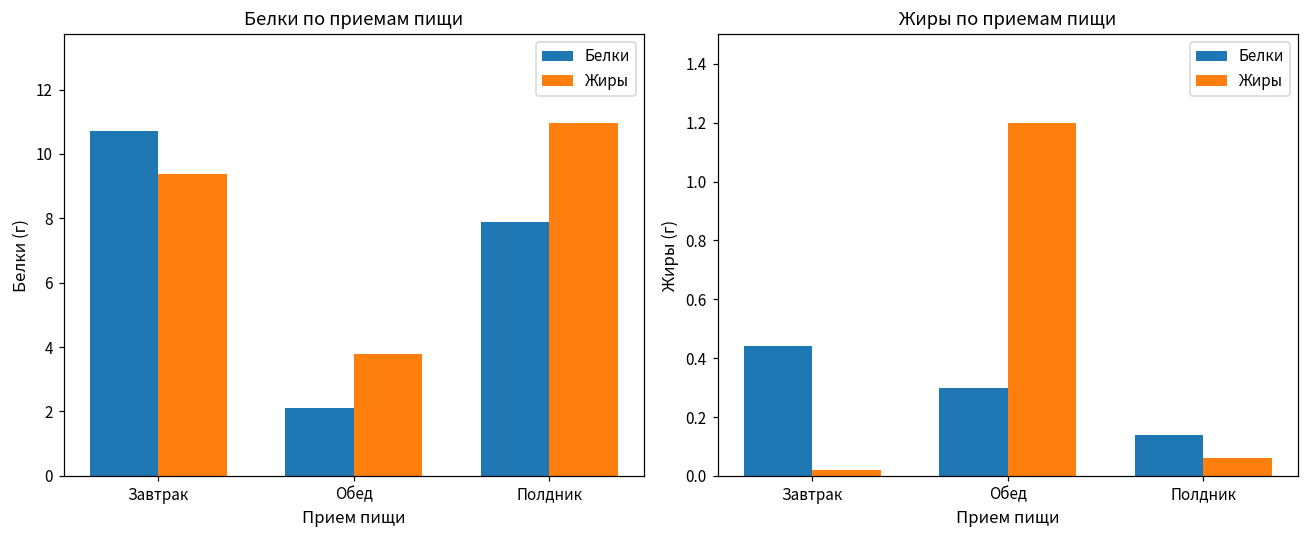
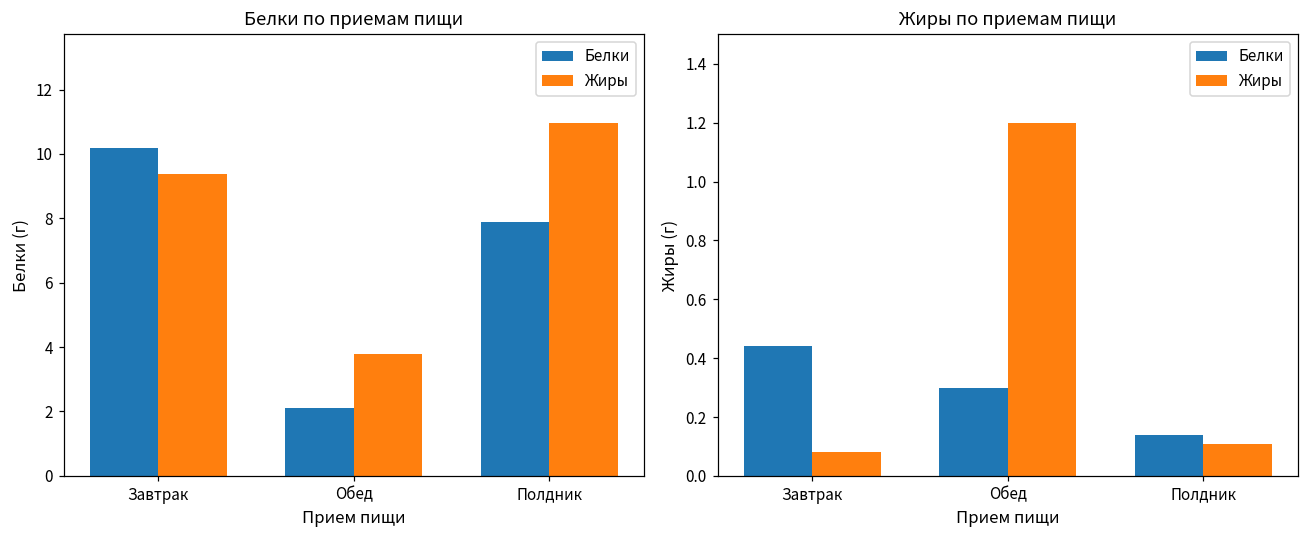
Белки по приемам пищи, Белки, Завтрак: 10.7 -> 10.2
Жиры по приемам пищи, Жиры, Завтрак: 0.02 -> 0.08
Жиры по приемам пищи, Жиры, Полдник: 0.06 -> 0.11
